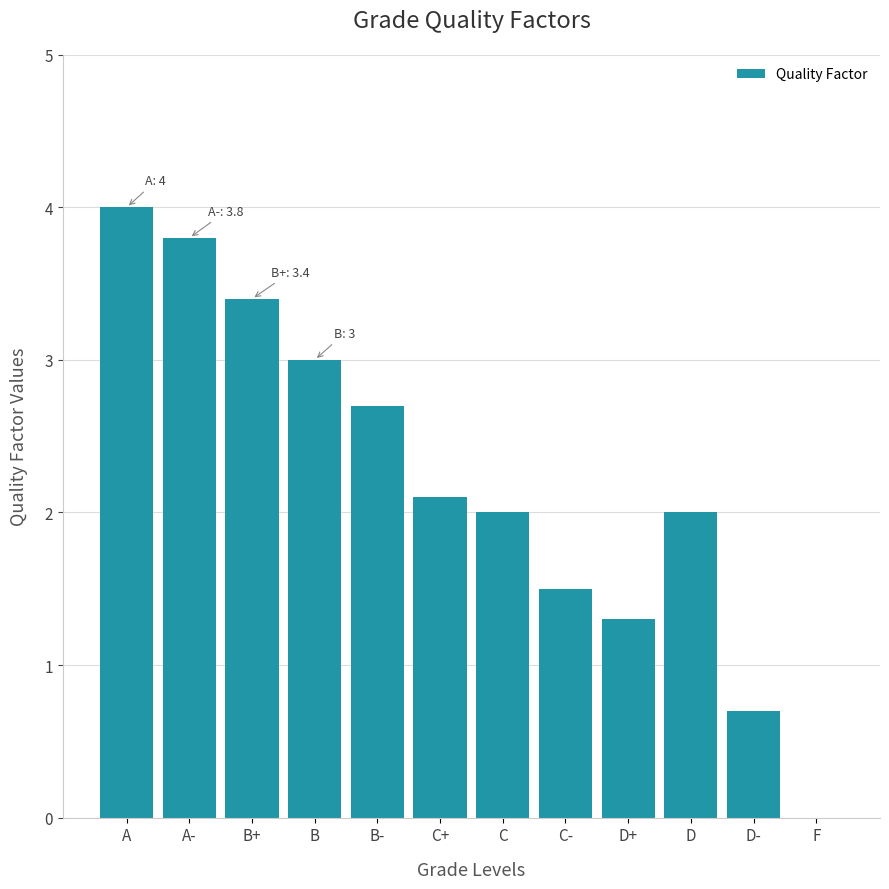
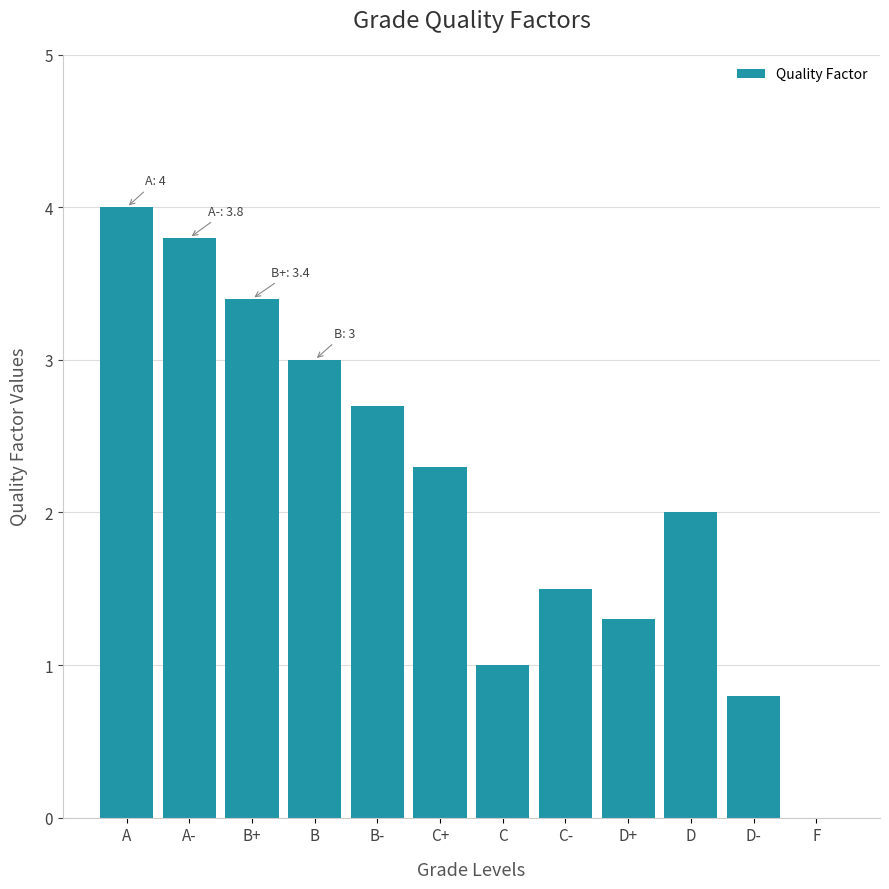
C+: 2.1 -> 2.3
C: 2 -> 1
D-: 0.7 -> 0.8
